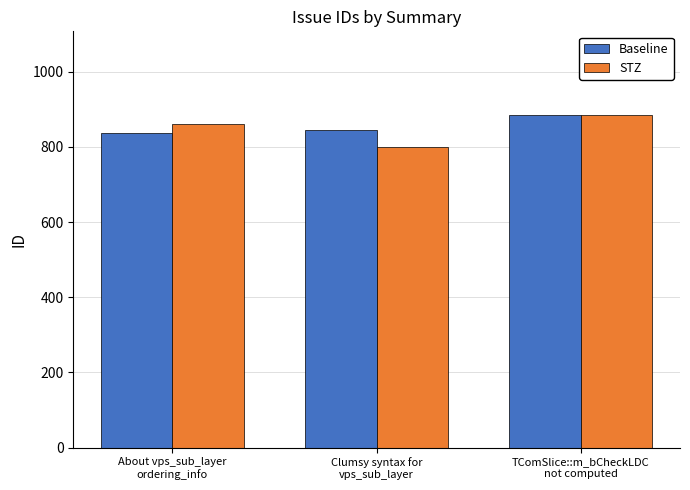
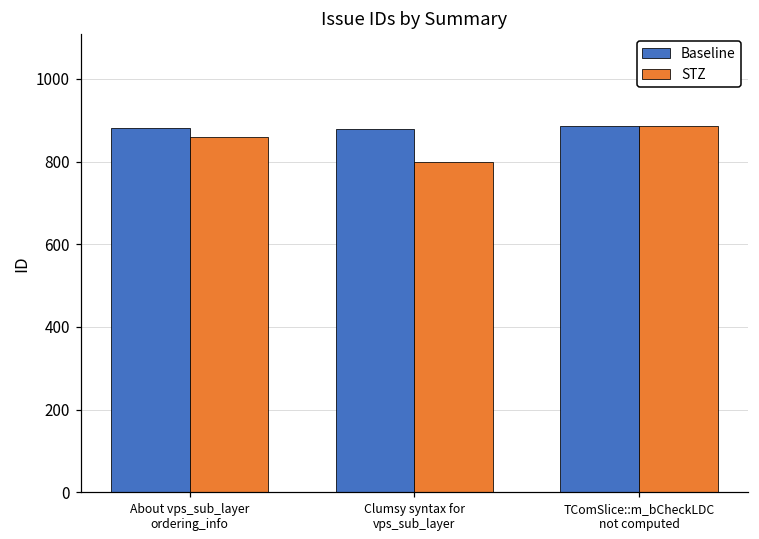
Baseline, About vps_sub_layer ordering_info: 840 -> 880
Baseline, Clumsy syntax for vps_sub_layer: 840 -> 880
